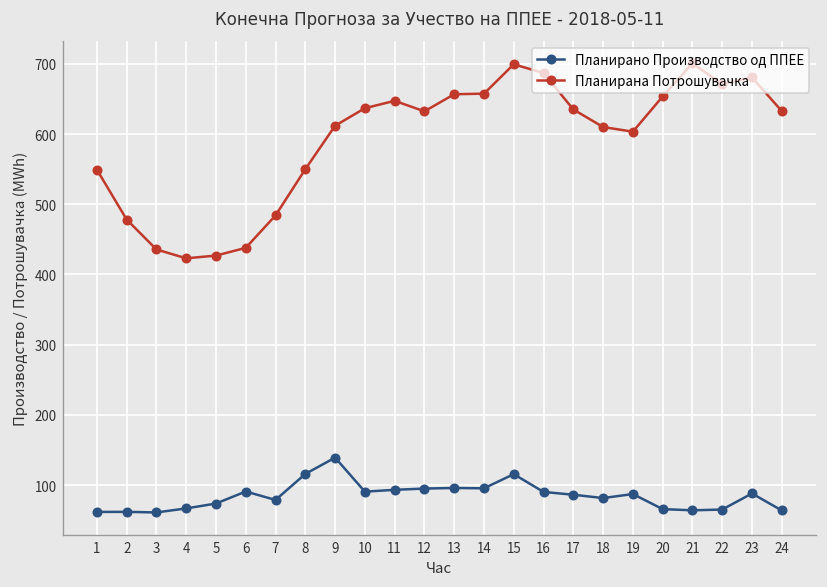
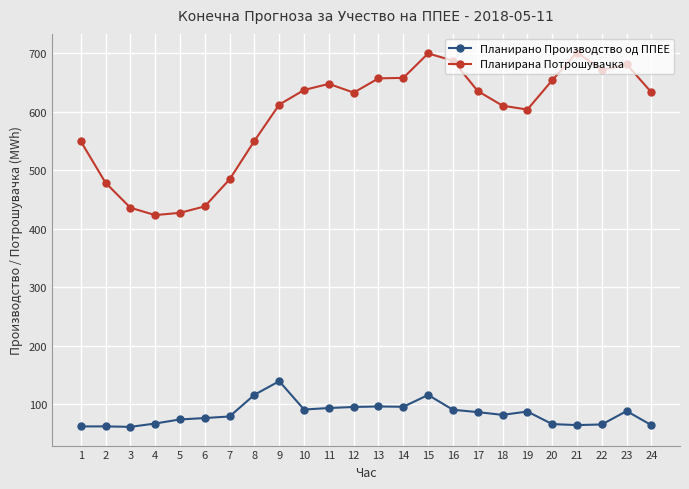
Планирано Производство од ППЕЕ, 6: 90 -> 80
